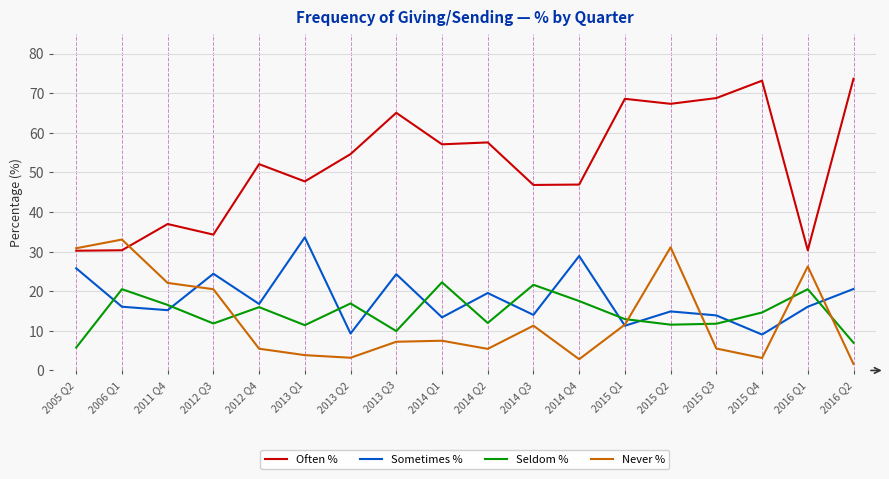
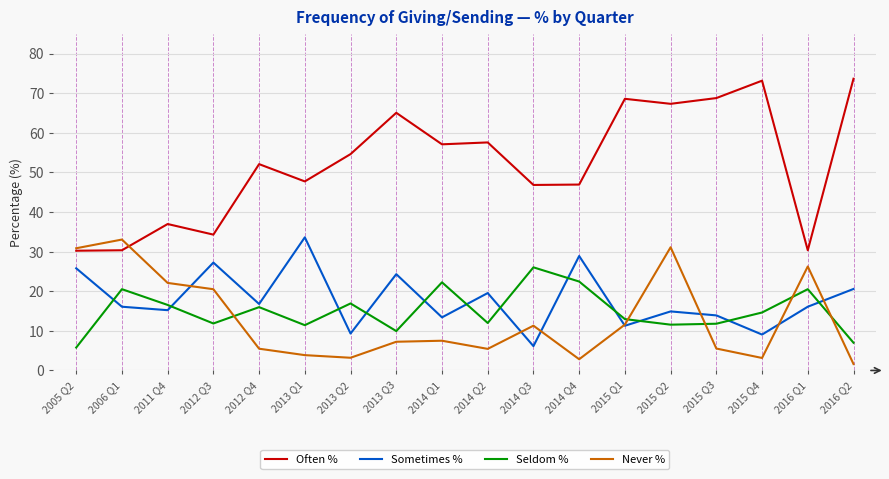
Sometimes %, 2012 Q3: 24 -> 27
Sometimes %, 2014 Q3: 14 -> 6
Seldom %, 2014 Q3: 22 -> 26
Seldom %, 2014 Q4: 18 -> 22
